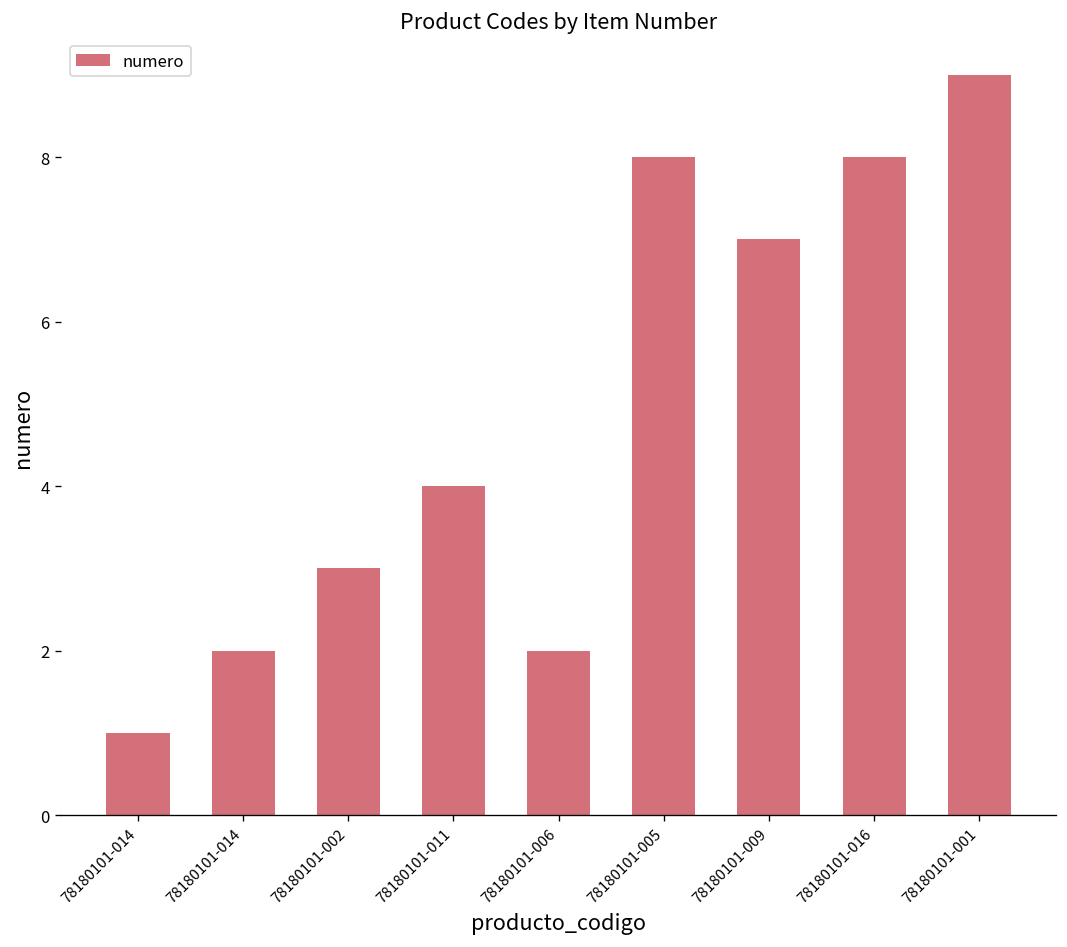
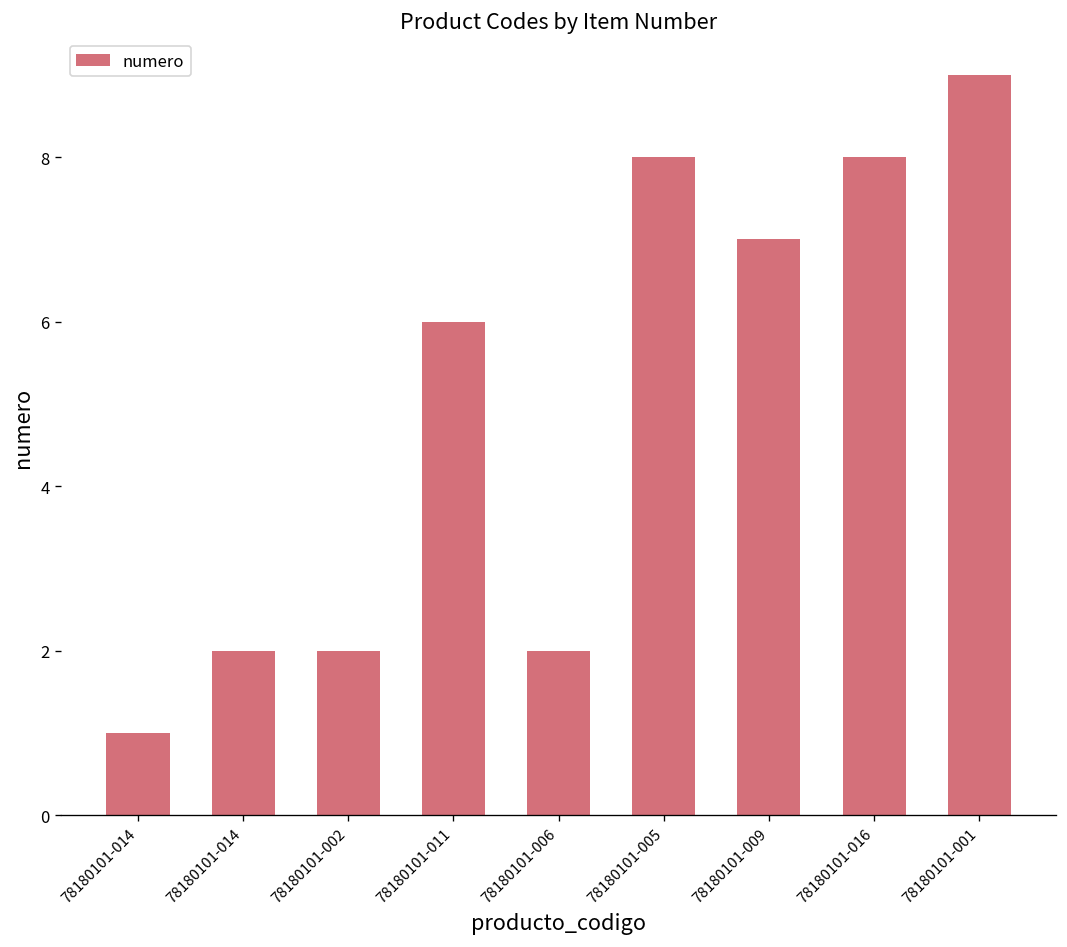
78180101-002: 3 -> 2
78180101-011: 4 -> 6
